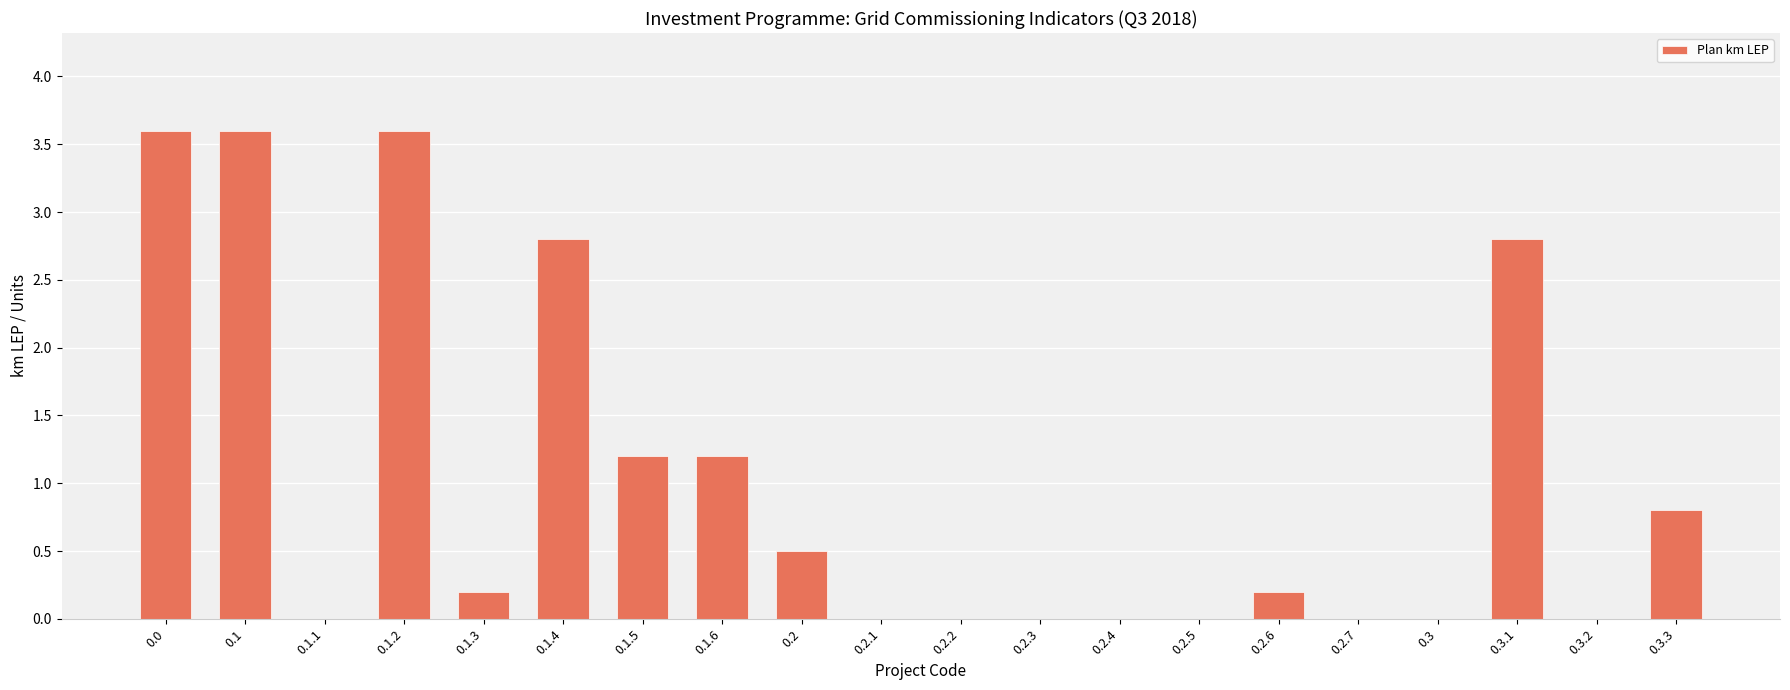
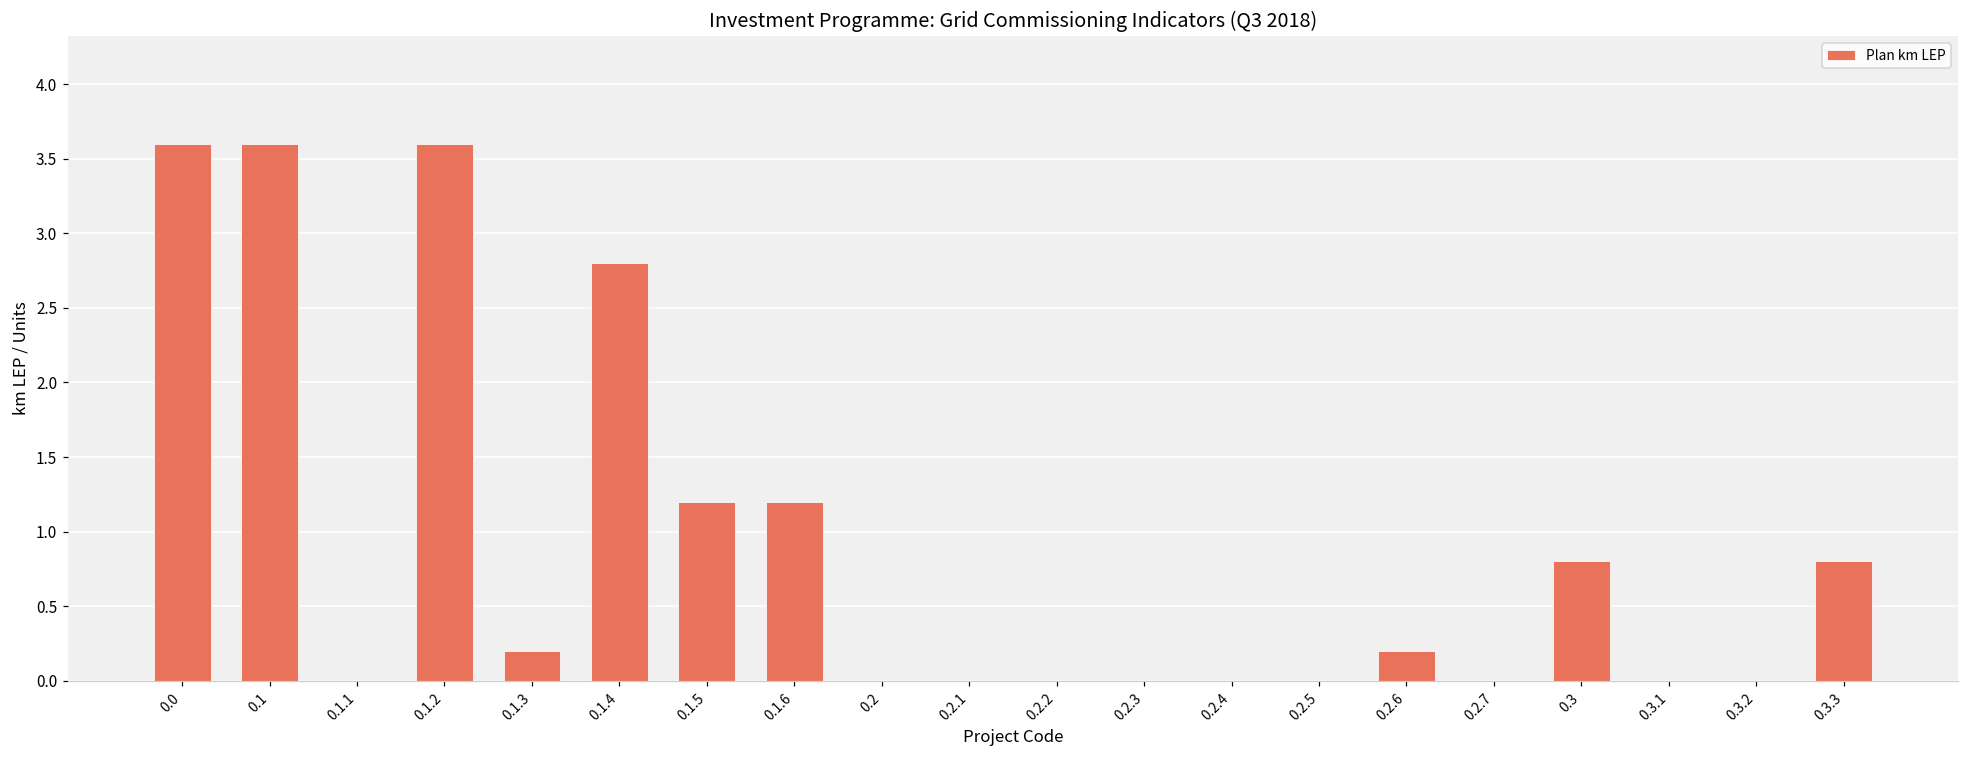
0.2: 0.5 -> 0.0
0.3: 0.0 -> 0.8
0.3.1: 2.8 -> 0.0
